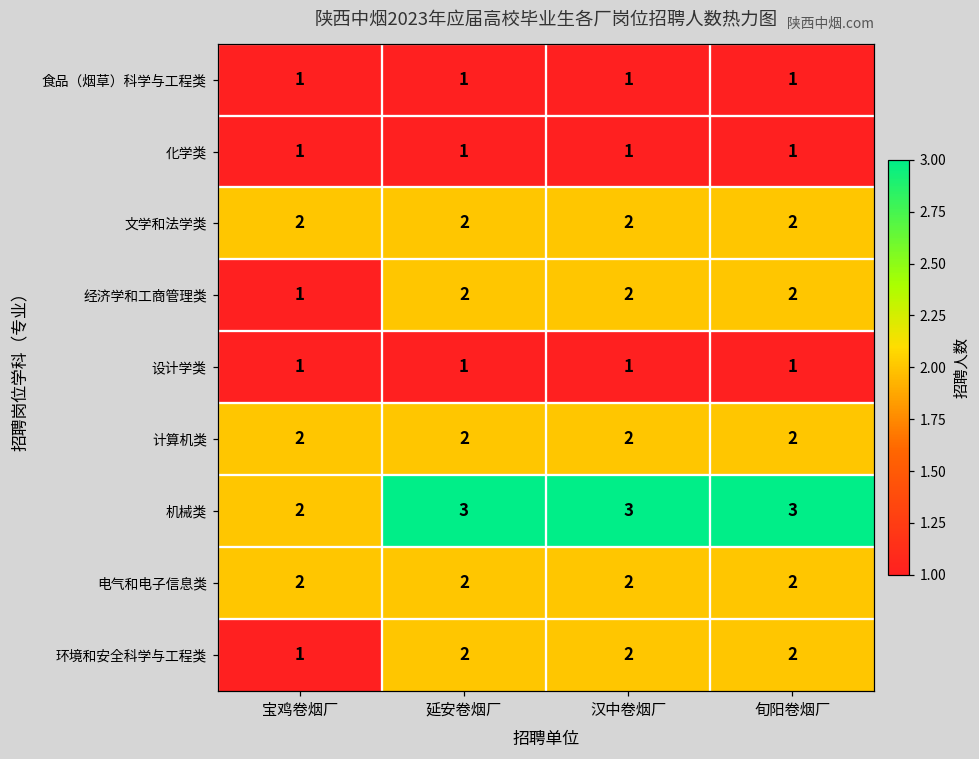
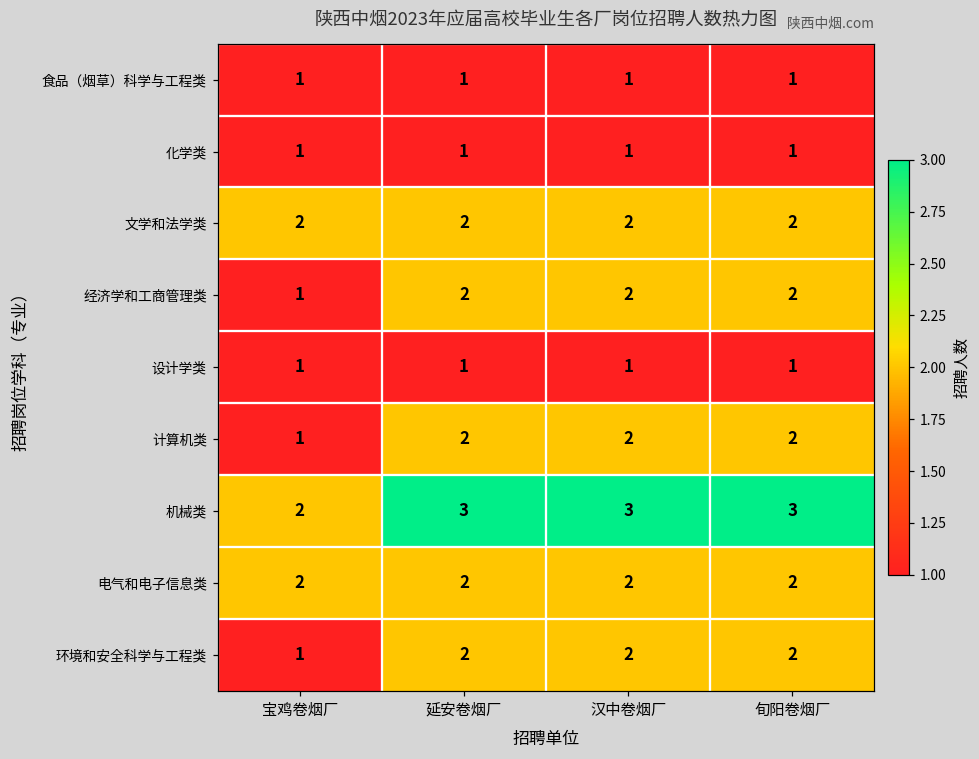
计算机类, 宝鸡卷烟厂: 2 -> 1
